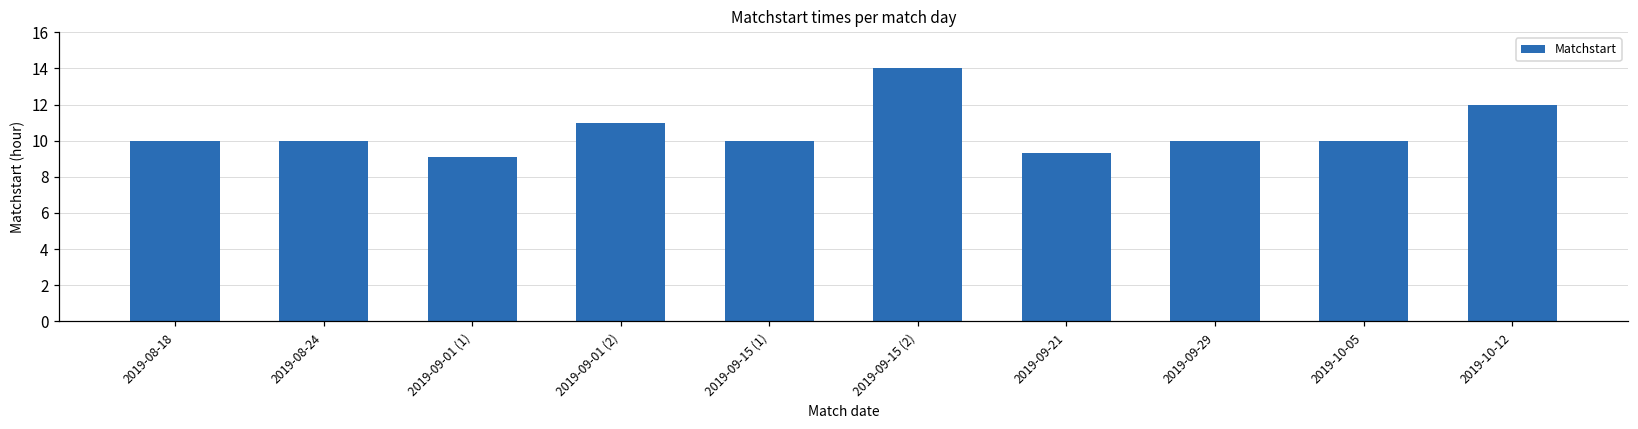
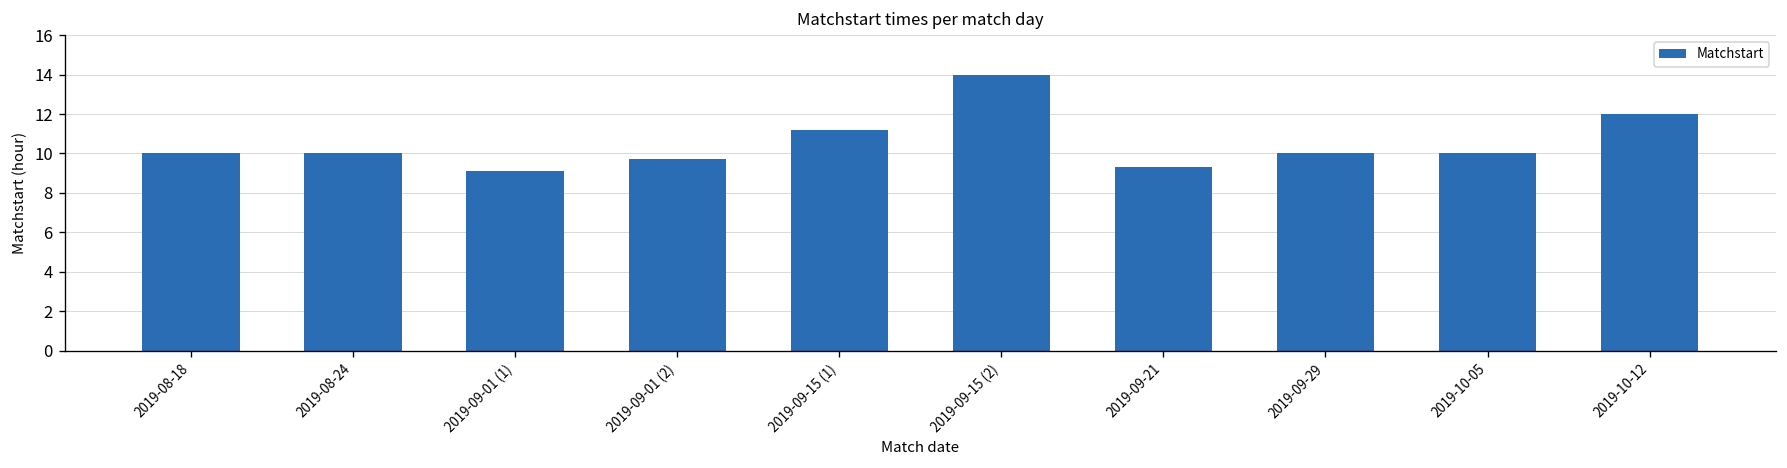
2019-09-01 (2): 11.0 -> 9.7
2019-09-15 (1): 10.0 -> 11.2
